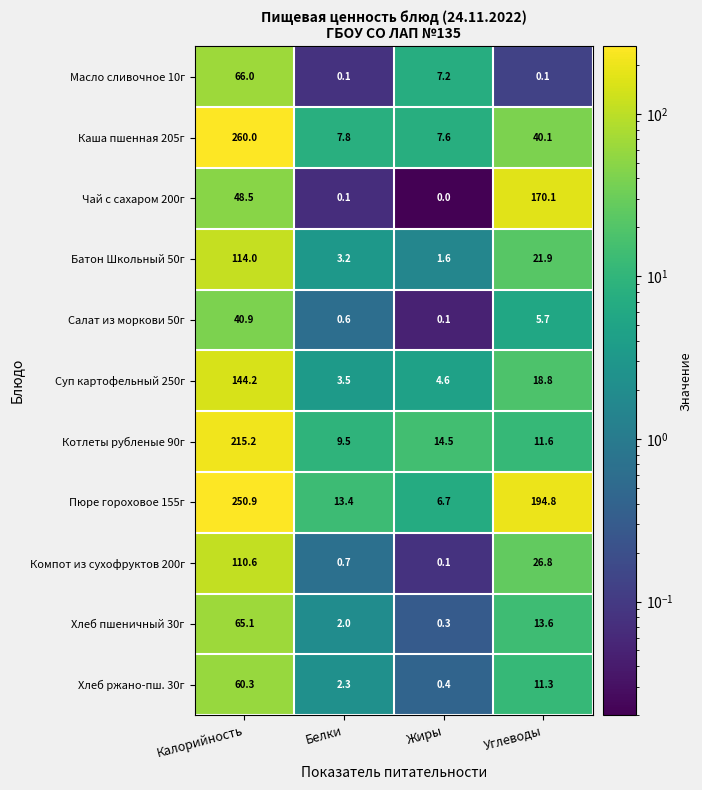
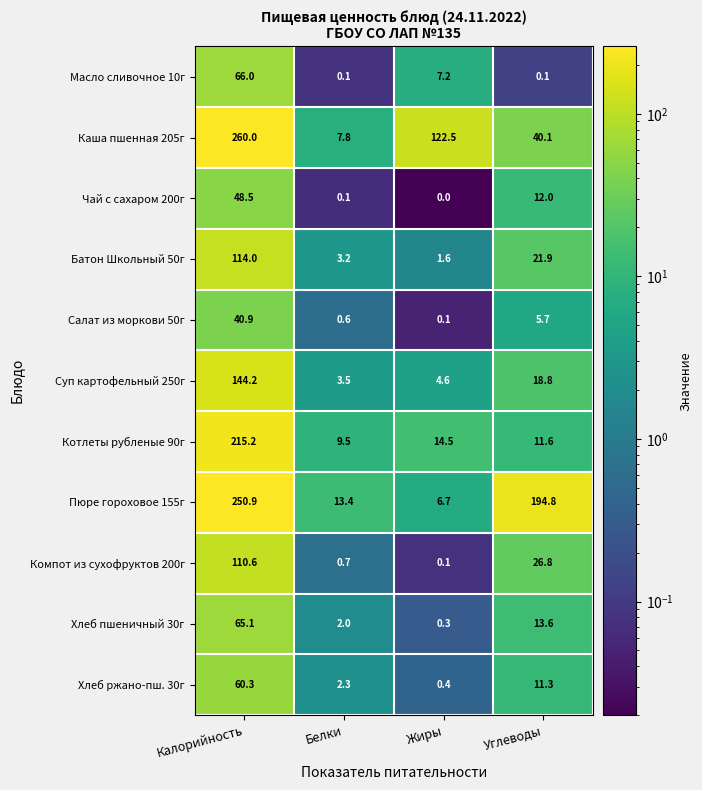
Каша пшенная 205г, Жиры: 7.6 -> 122.5
Чай с сахаром 200г, Углеводы: 170.1 -> 12.0
